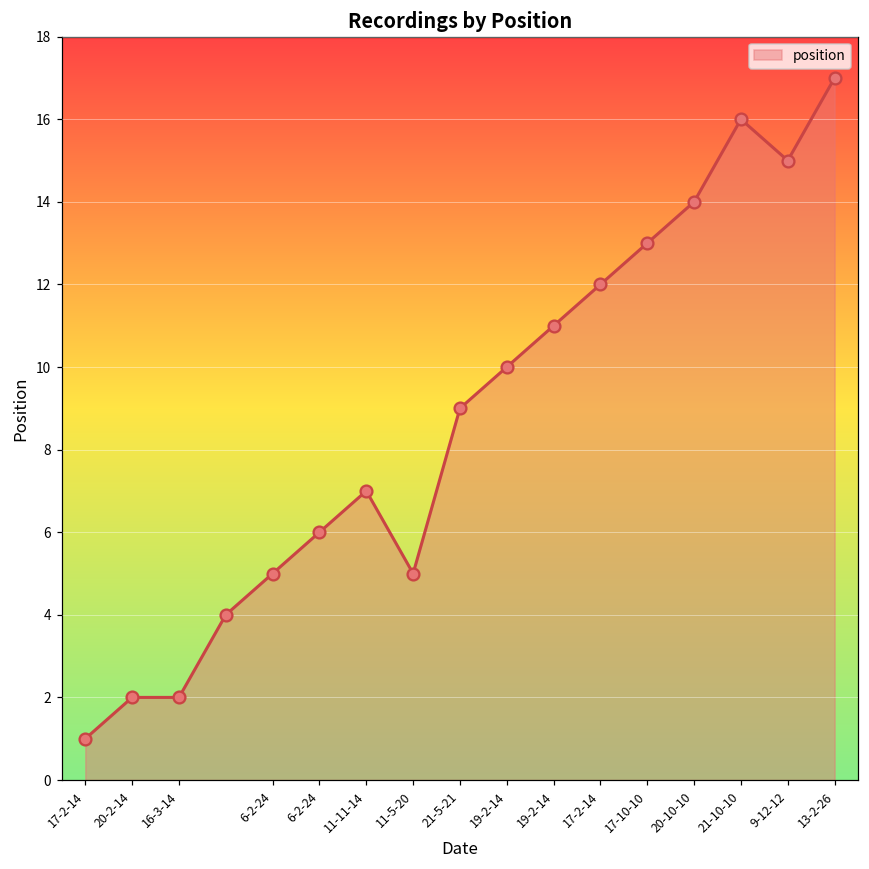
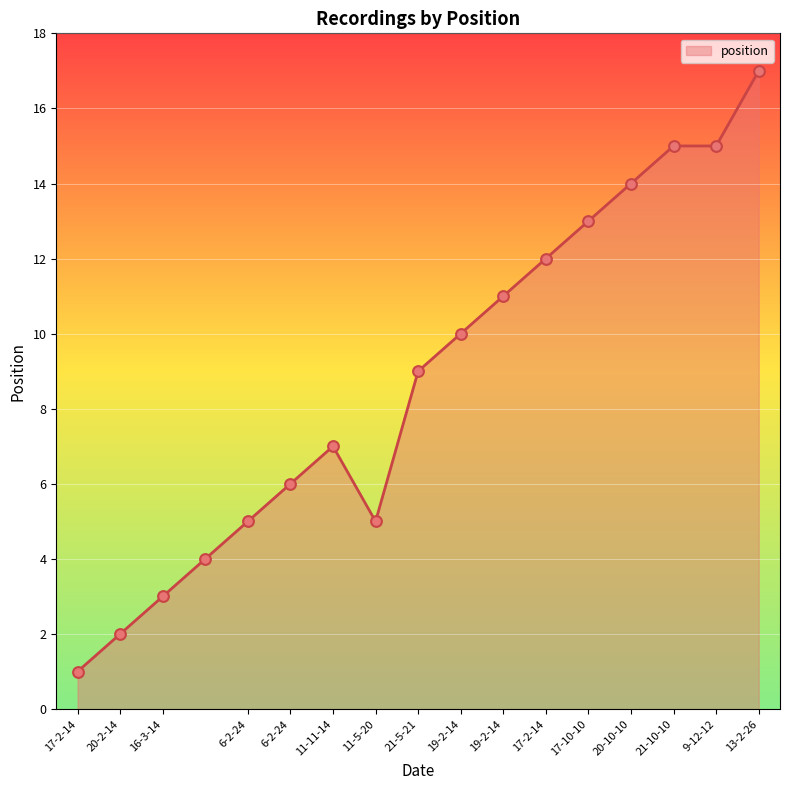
16-3-14: 2 -> 3
21-10-10: 16 -> 15
